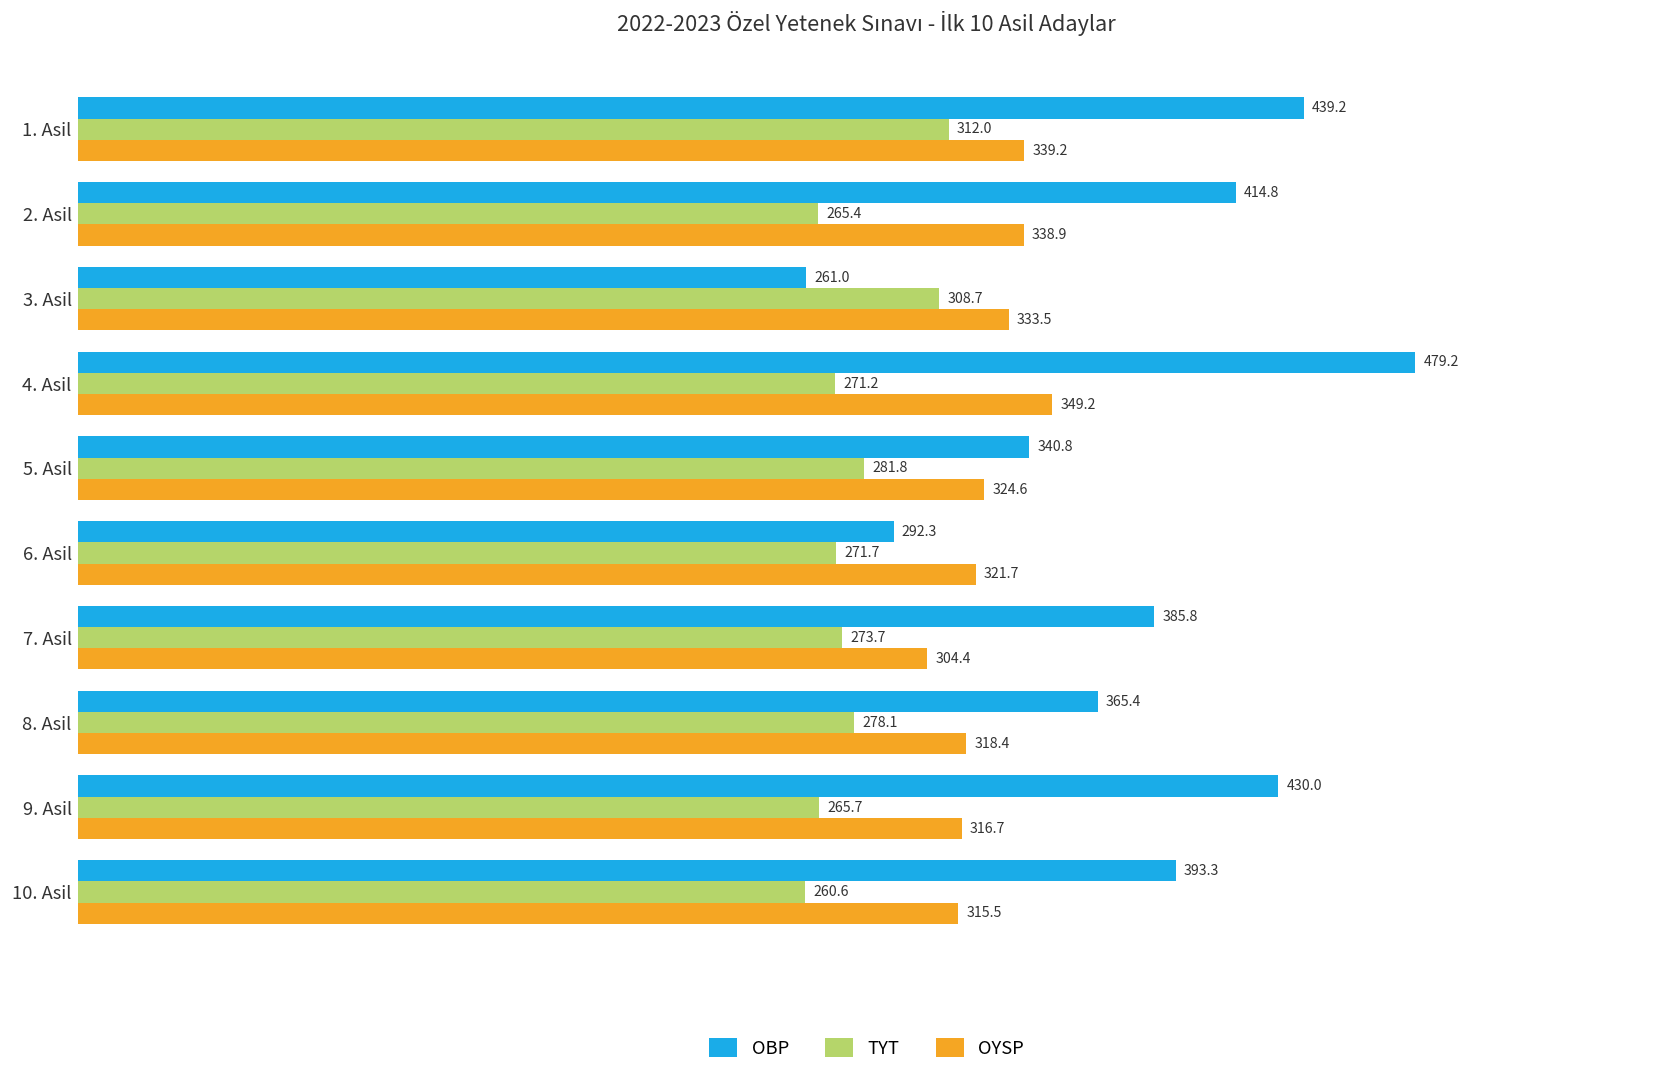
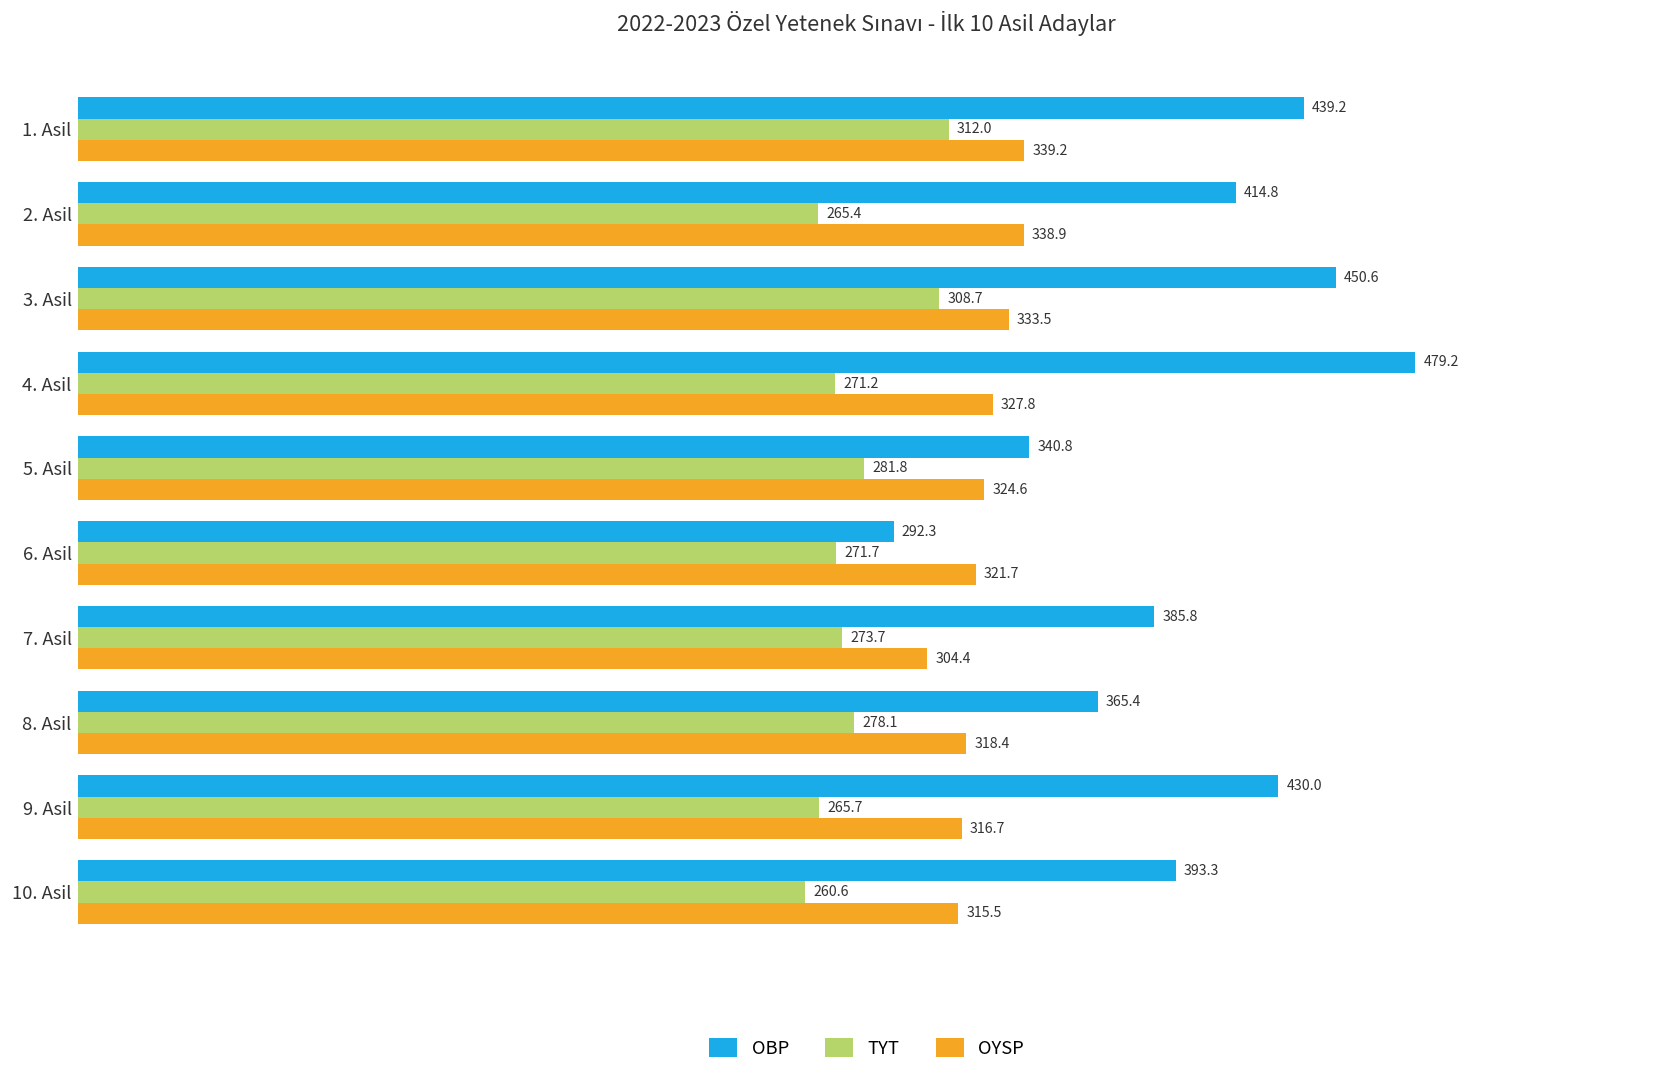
OBP, 3. Asil: 261.0 -> 450.6
OYSP, 4. Asil: 349.2 -> 327.8
